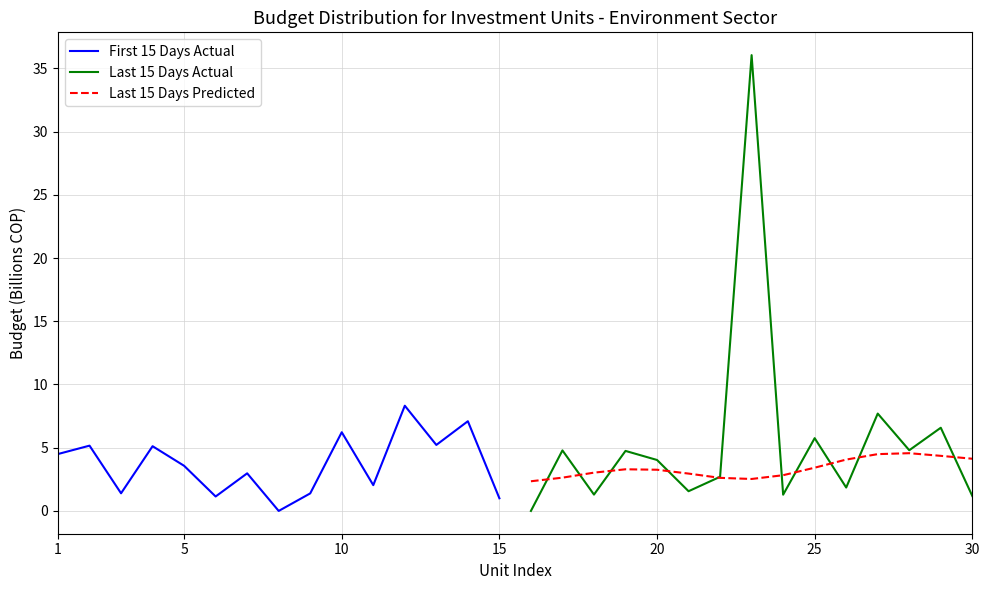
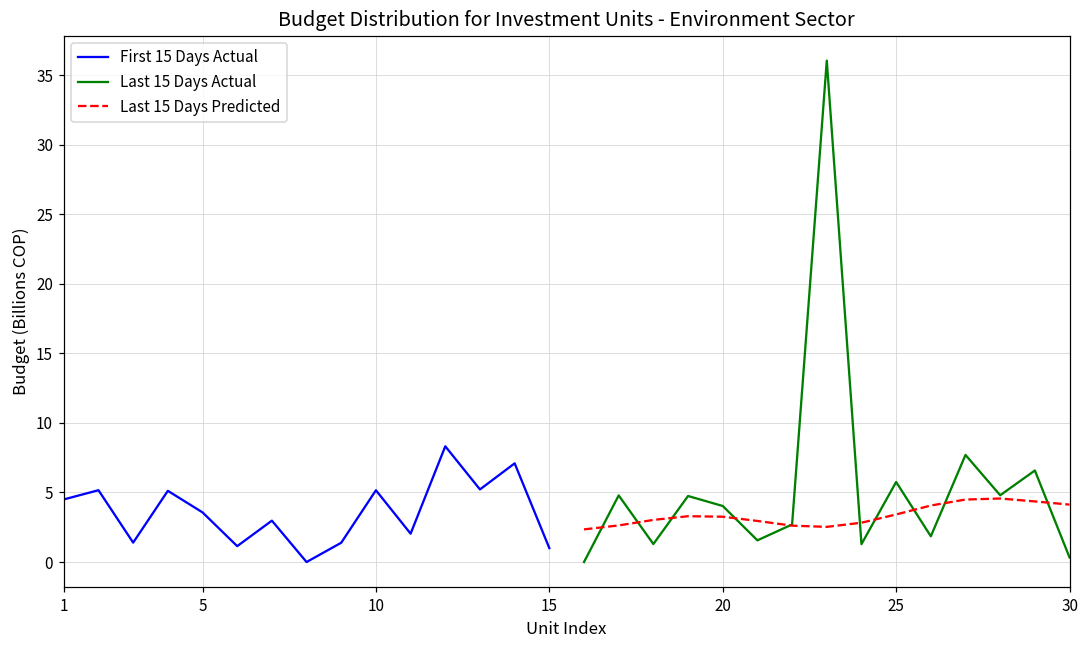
First 15 Days Actual, 10: 6.2 -> 5.2
Last 15 Days Actual, 30: 1.2 -> 0.3
